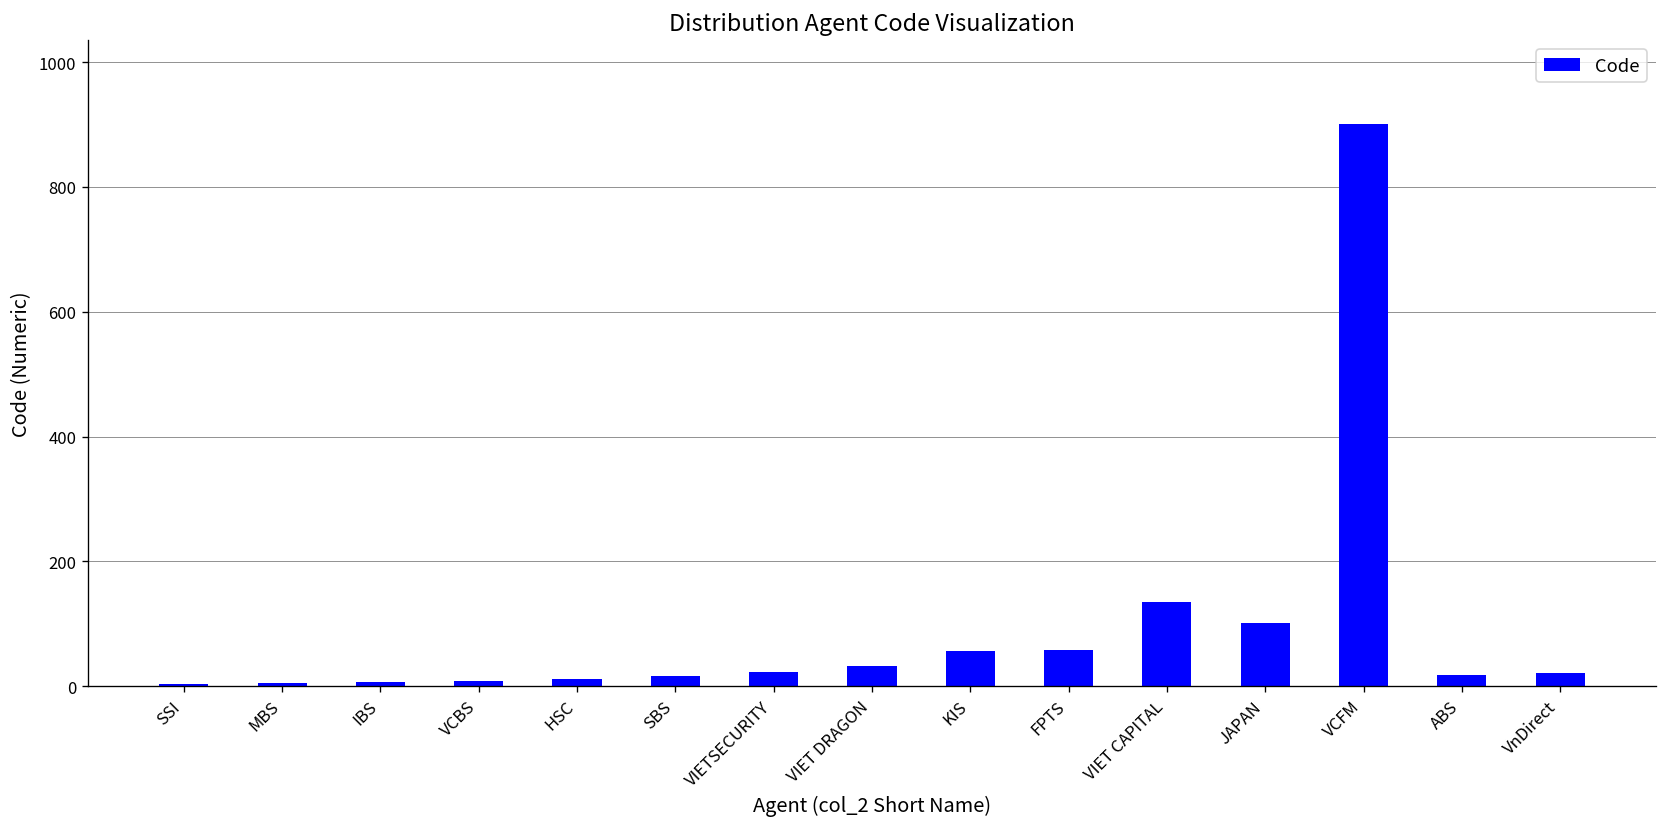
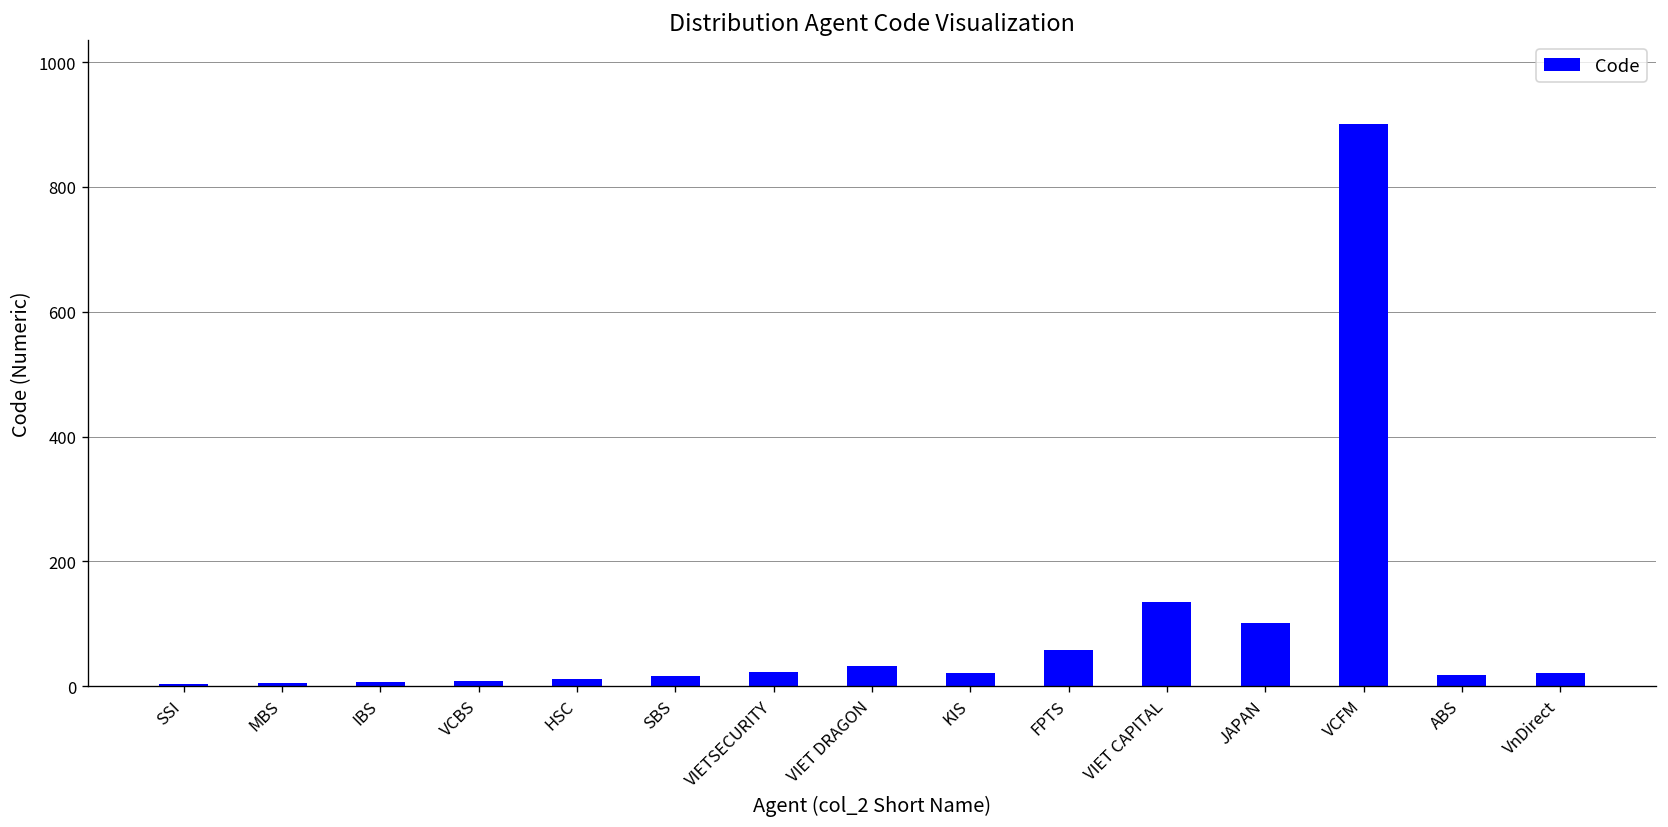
KIS: 60 -> 20
